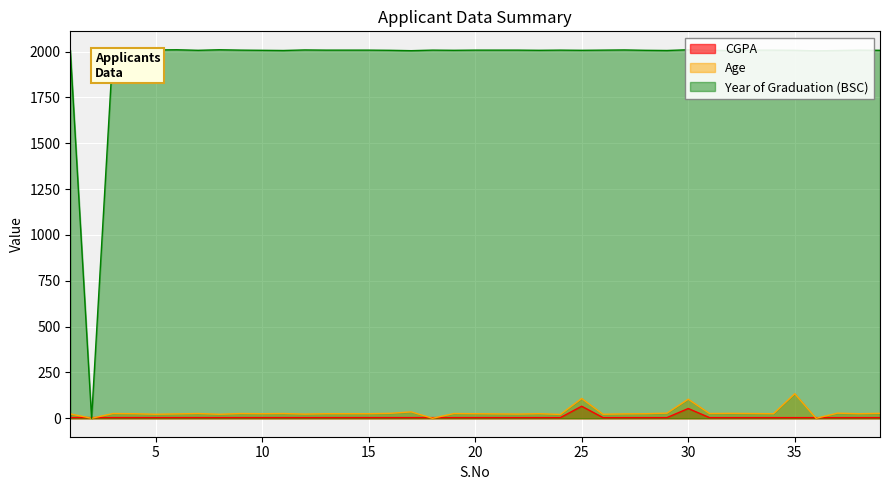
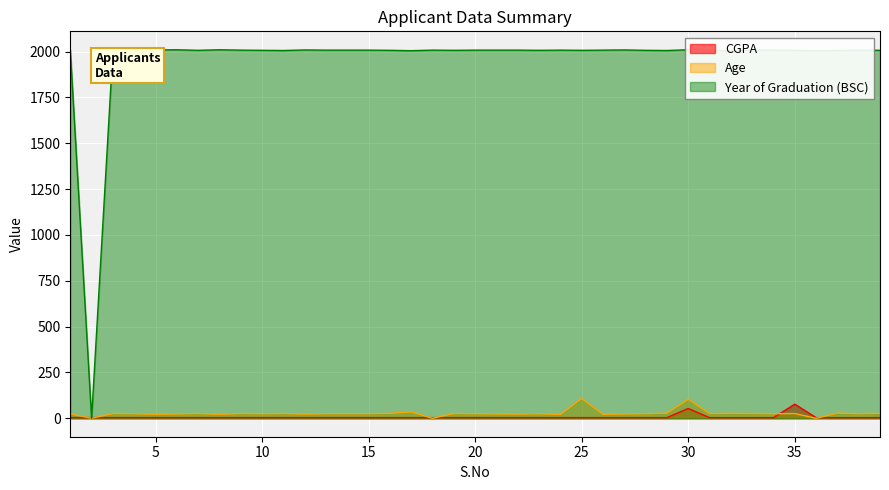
CGPA, 25: 70 -> 0
CGPA, 35: 0 -> 80
Age, 35: 130 -> 30
